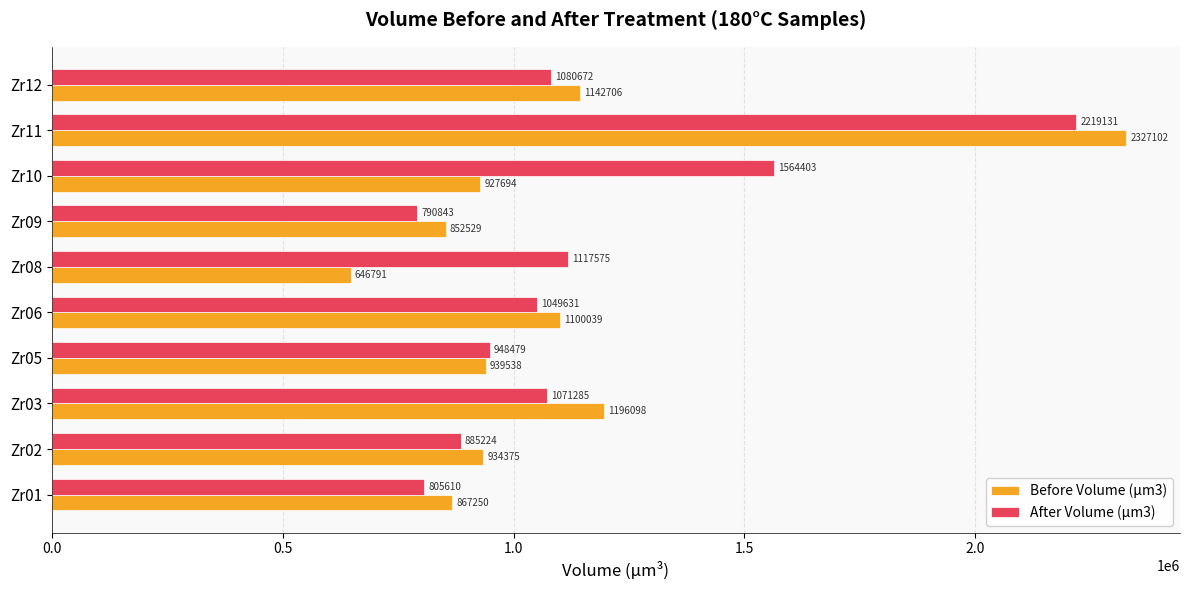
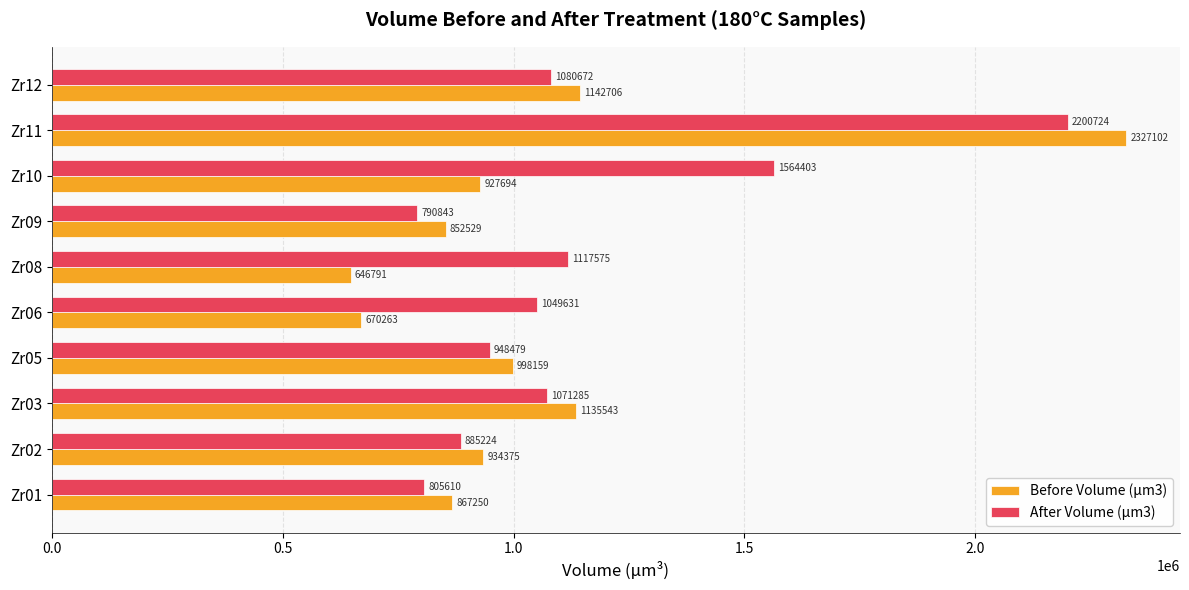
After Volume (µm3), Zr11: 2219131 -> 2200724
Before Volume (µm3), Zr06: 1100039 -> 670263
Before Volume (µm3), Zr05: 939538 -> 998159
Before Volume (µm3), Zr03: 1196098 -> 1135543
